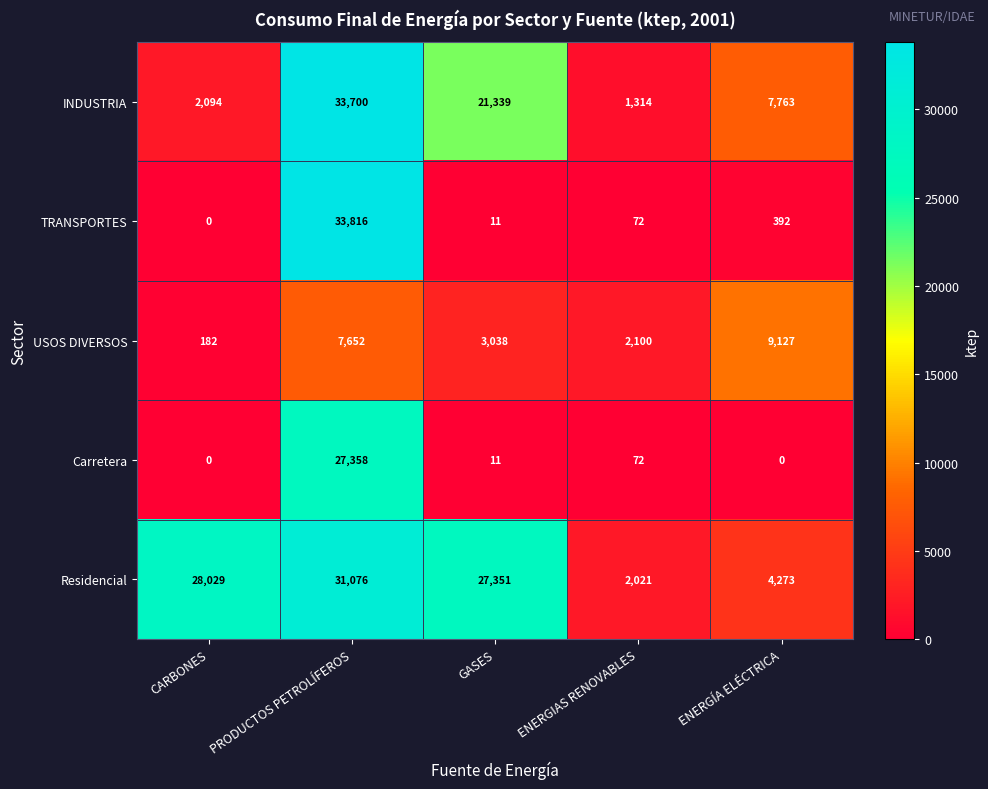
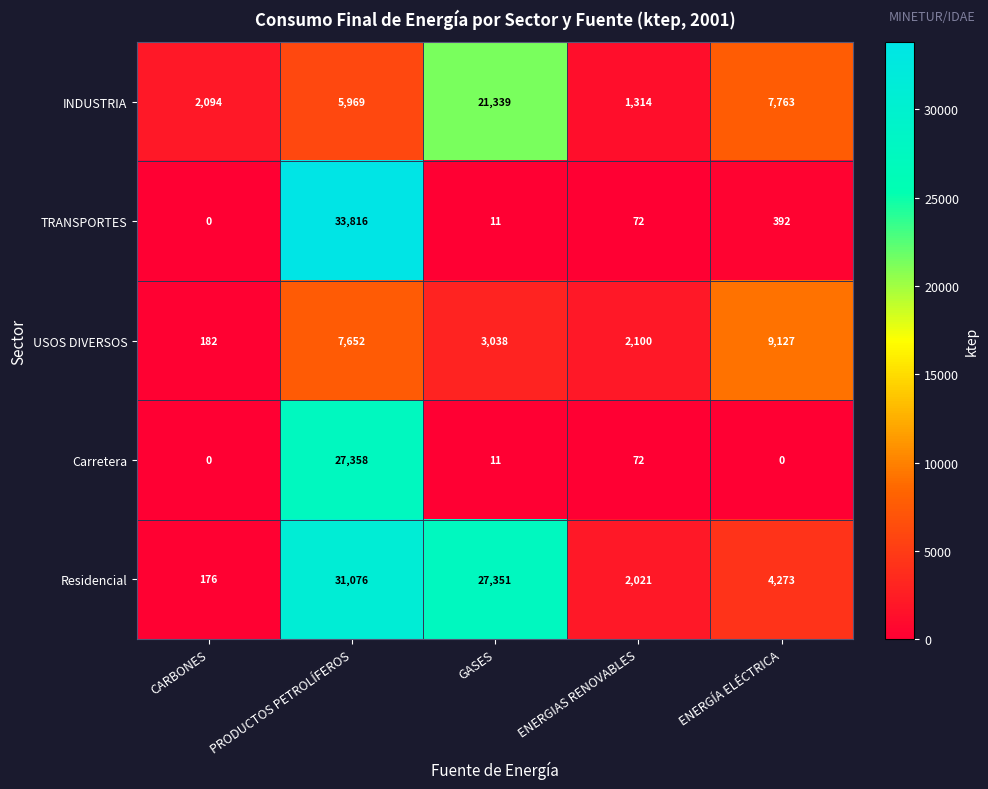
INDUSTRIA, PRODUCTOS PETROLÍFEROS: 33,700 -> 5,969
Residencial, CARBONES: 28,029 -> 176
